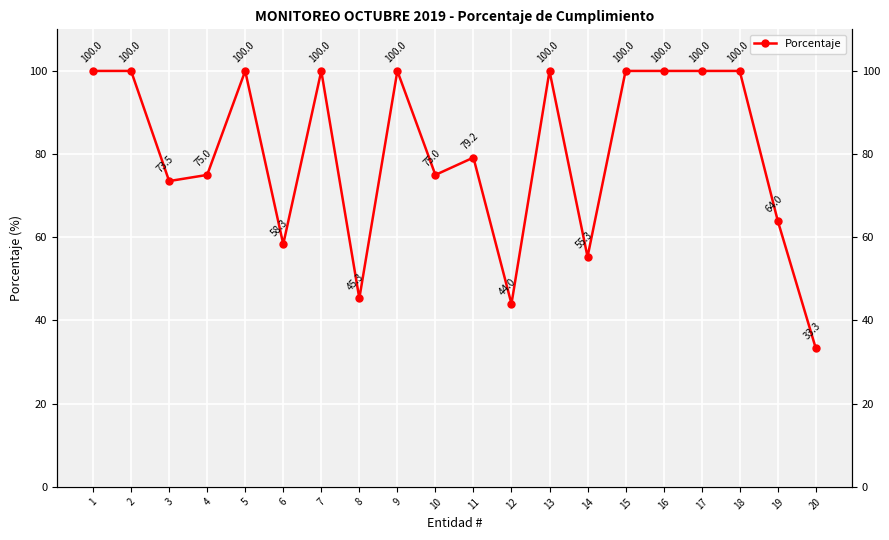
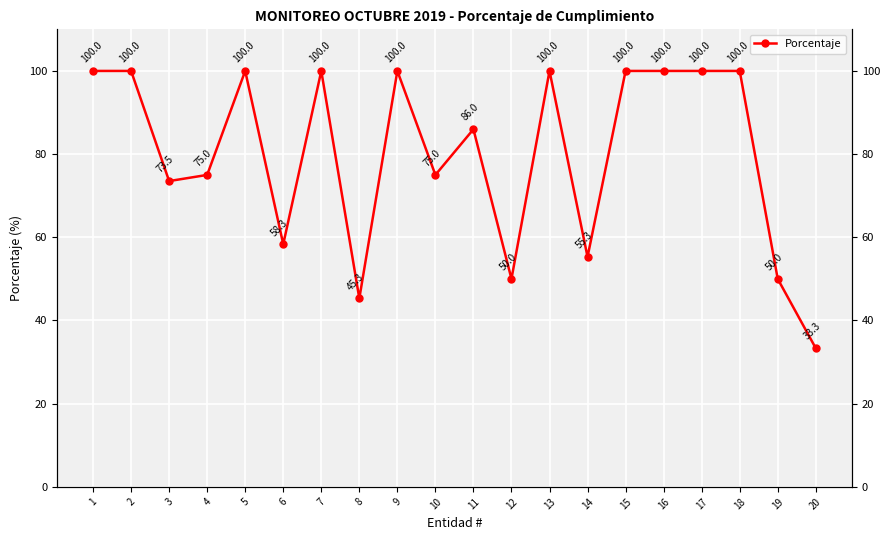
11: 79.2 -> 86.0
12: 44.0 -> 50.0
19: 64.0 -> 50.0
